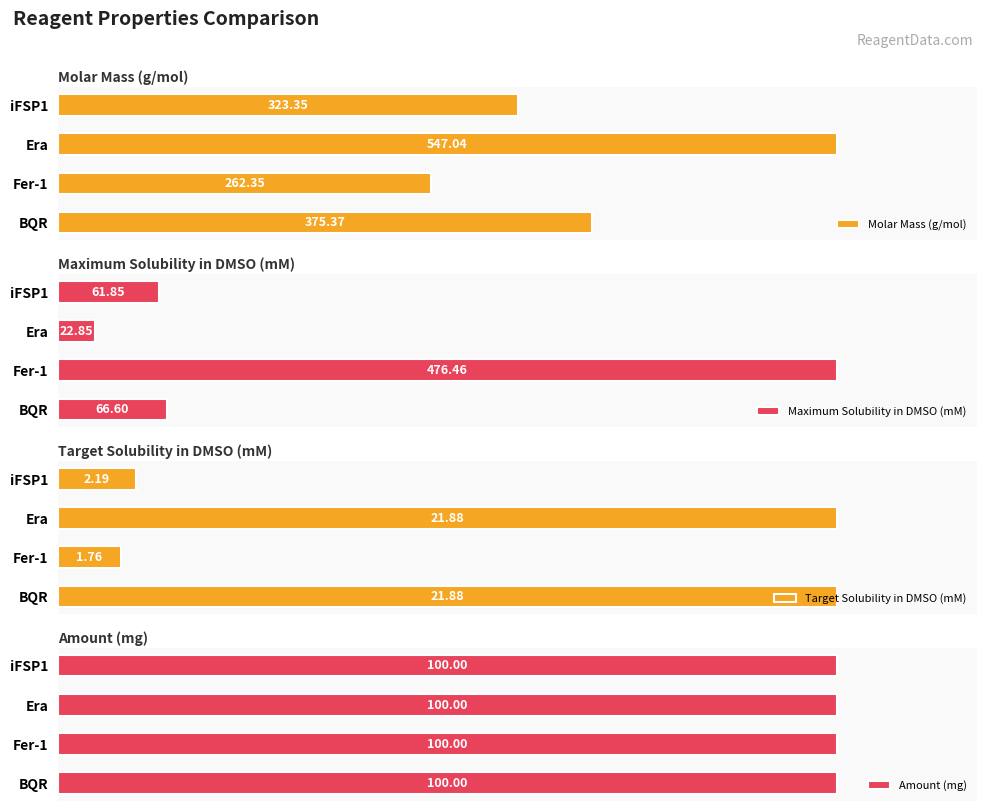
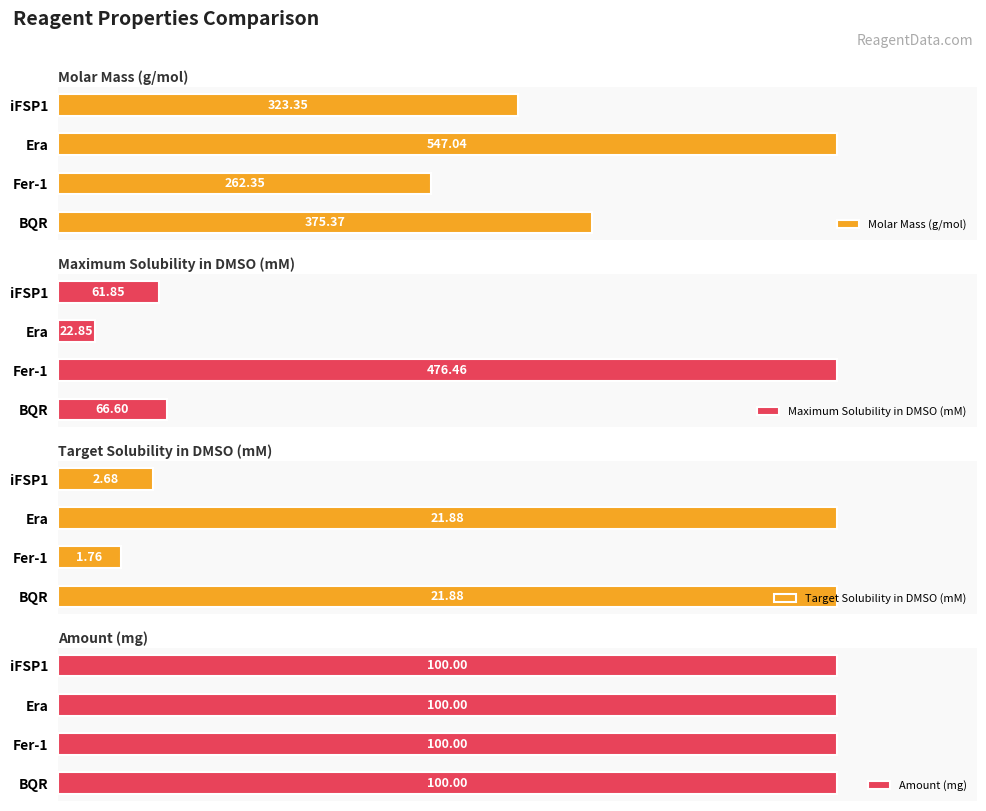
Target Solubility in DMSO (mM), iFSP1: 2.19 -> 2.68
